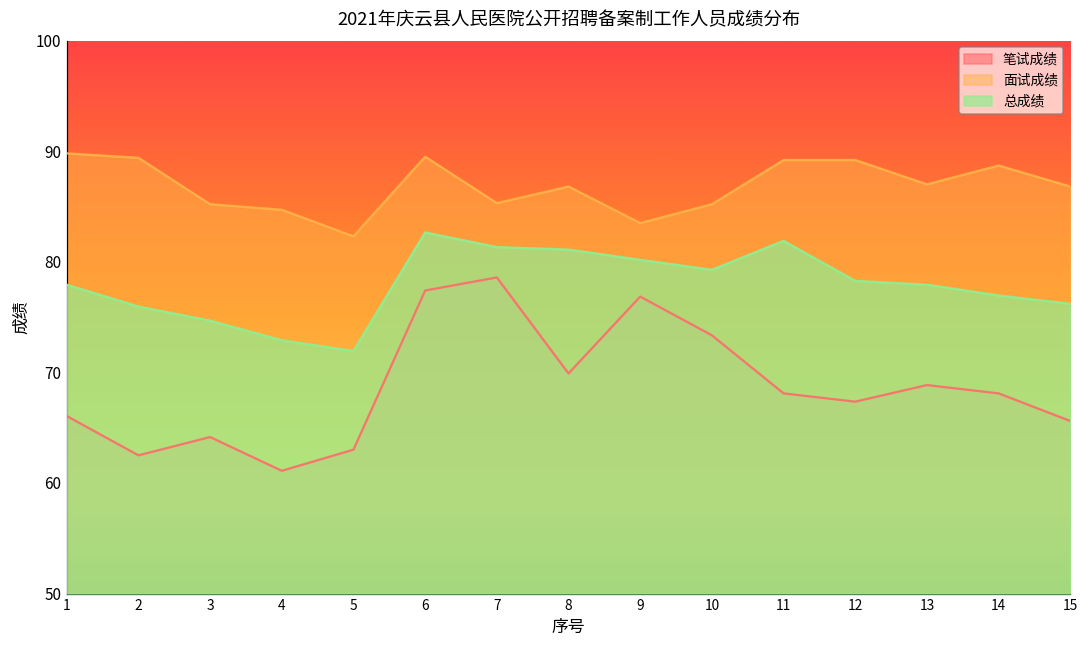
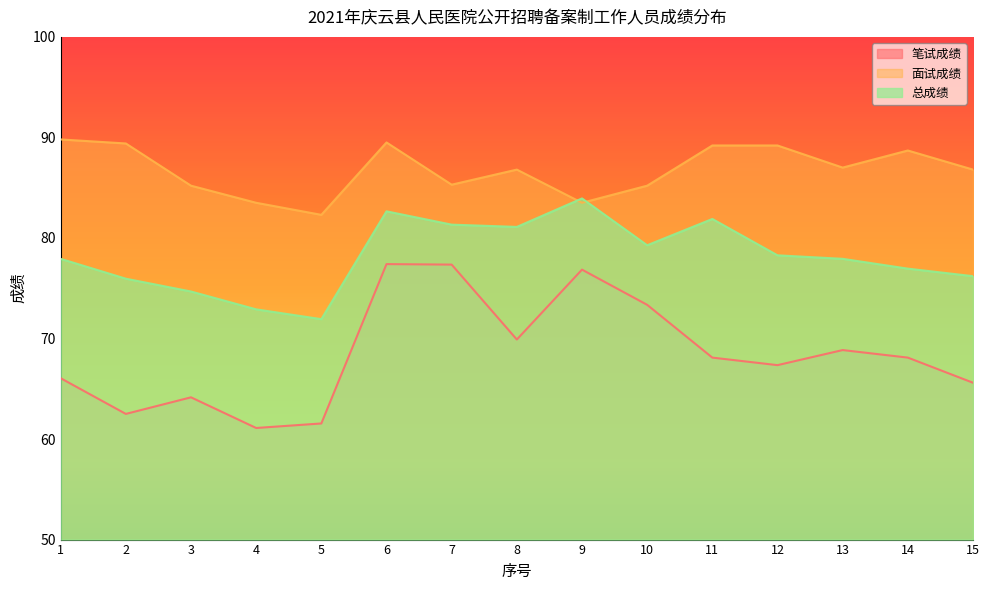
面试成绩, 4: 84.7 -> 83.5
笔试成绩, 5: 63.0 -> 61.6
笔试成绩, 7: 78.6 -> 77.4
总成绩, 9: 80.2 -> 83.9
